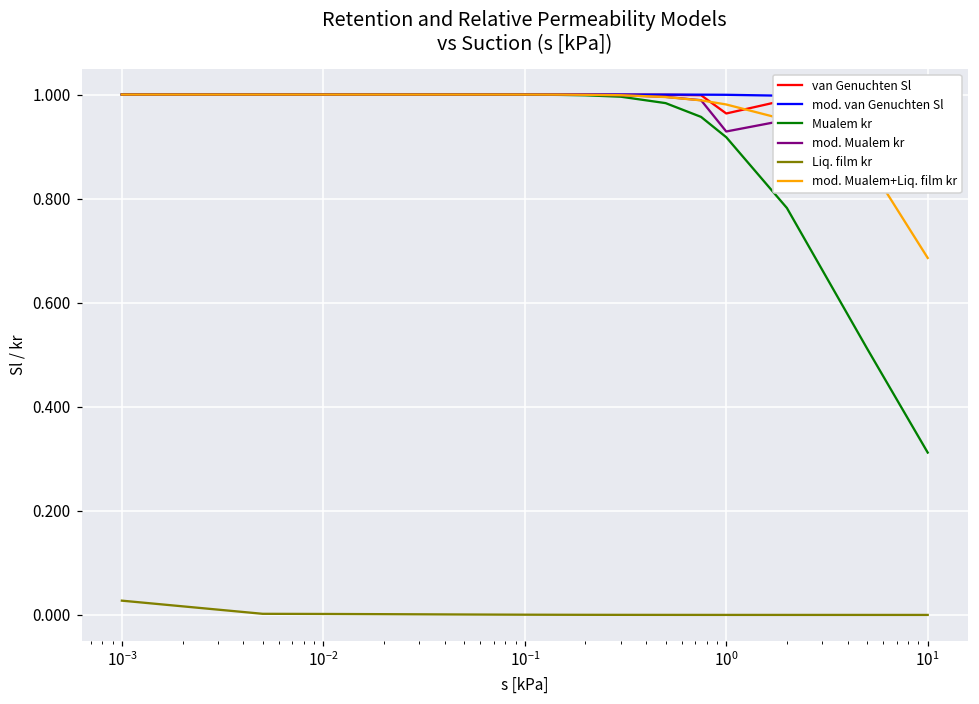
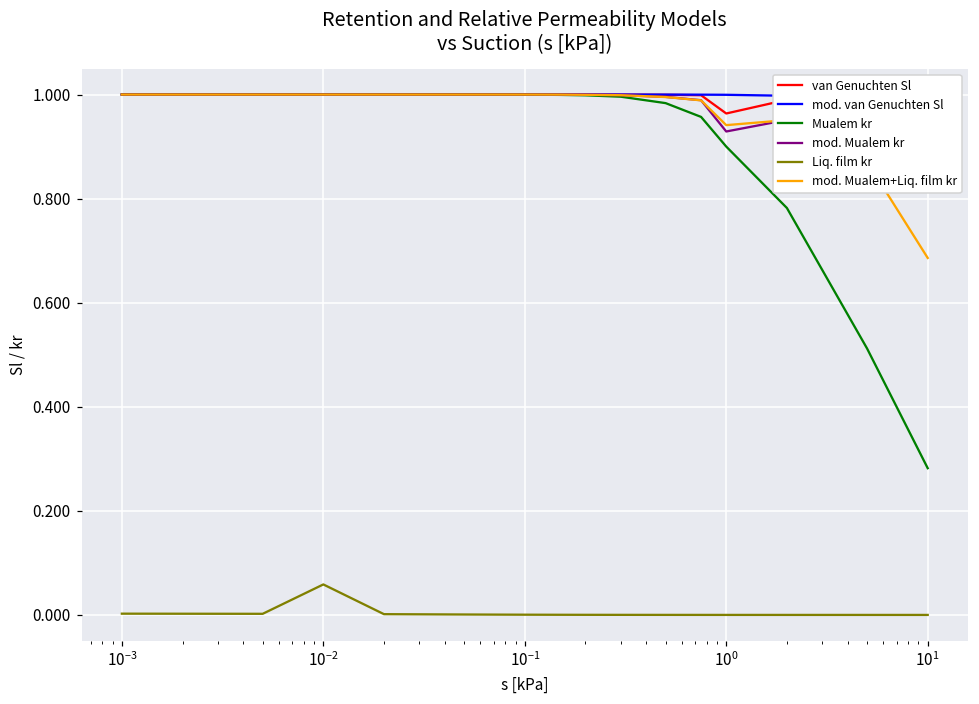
Liq. film kr, 10^-3: 0.03 -> 0.00
Liq. film kr, 10^-2: 0.00 -> 0.06
Mualem kr, 10^0: 0.92 -> 0.90
mod. Mualem+Liq. film kr, 10^0: 0.98 -> 0.94
Mualem kr, 10^1: 0.31 -> 0.28
